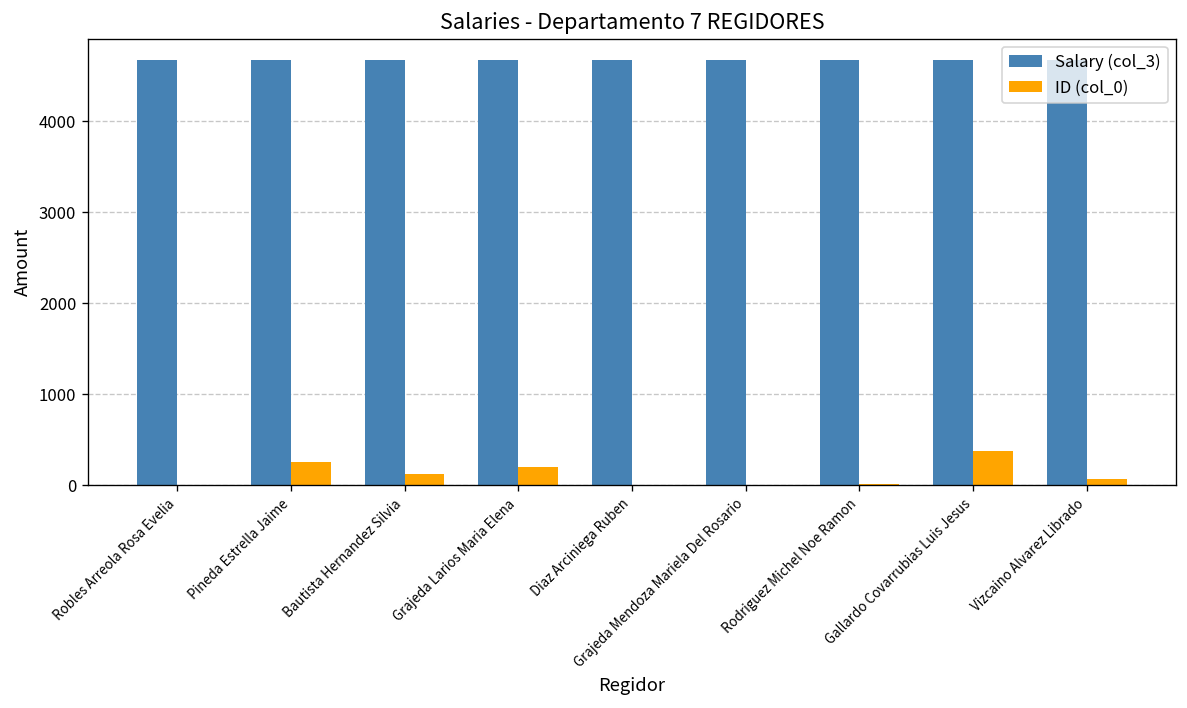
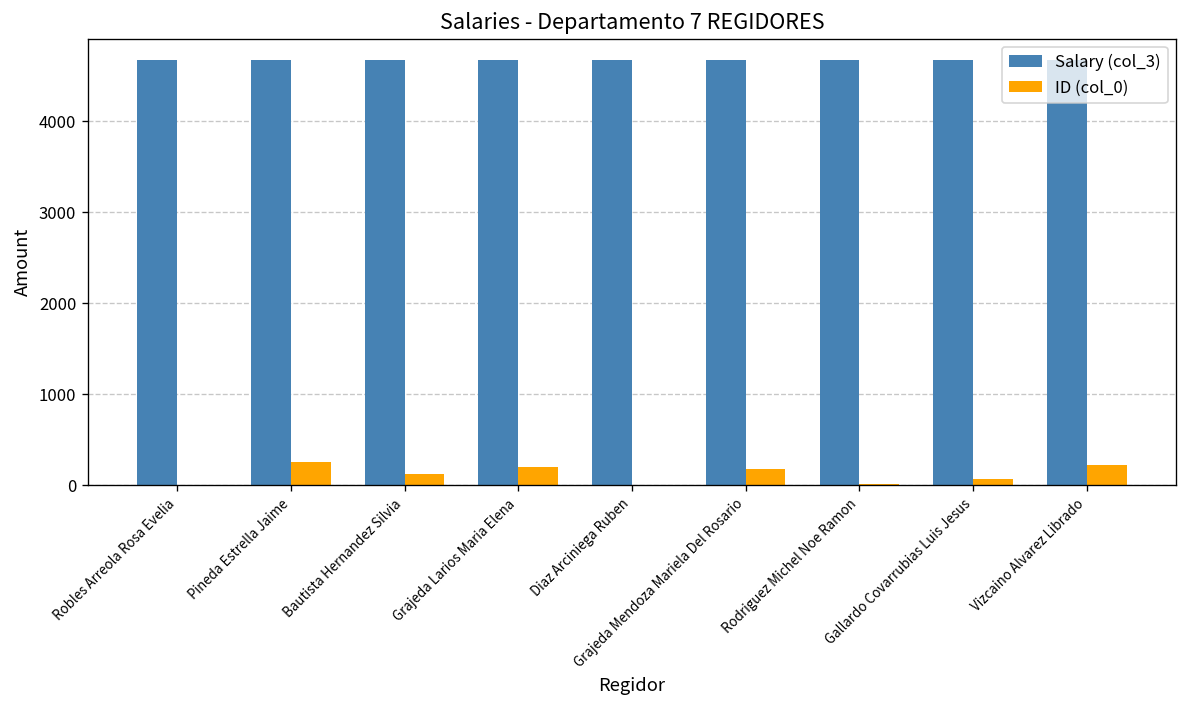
ID (col_0), Grajeda Mendoza Mariela Del Rosario: 0 -> 200
ID (col_0), Gallardo Covarrubias Luis Jesus: 400 -> 100
ID (col_0), Vizcaino Alvarez Librado: 100 -> 200
